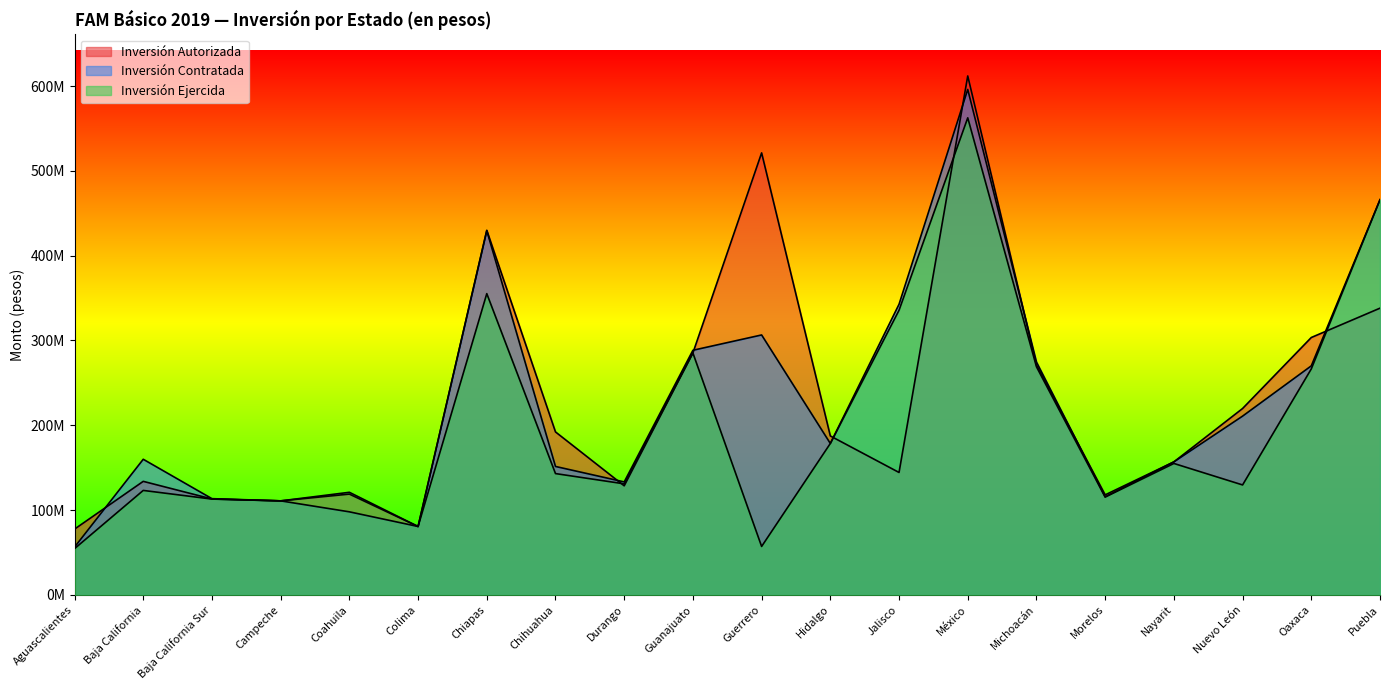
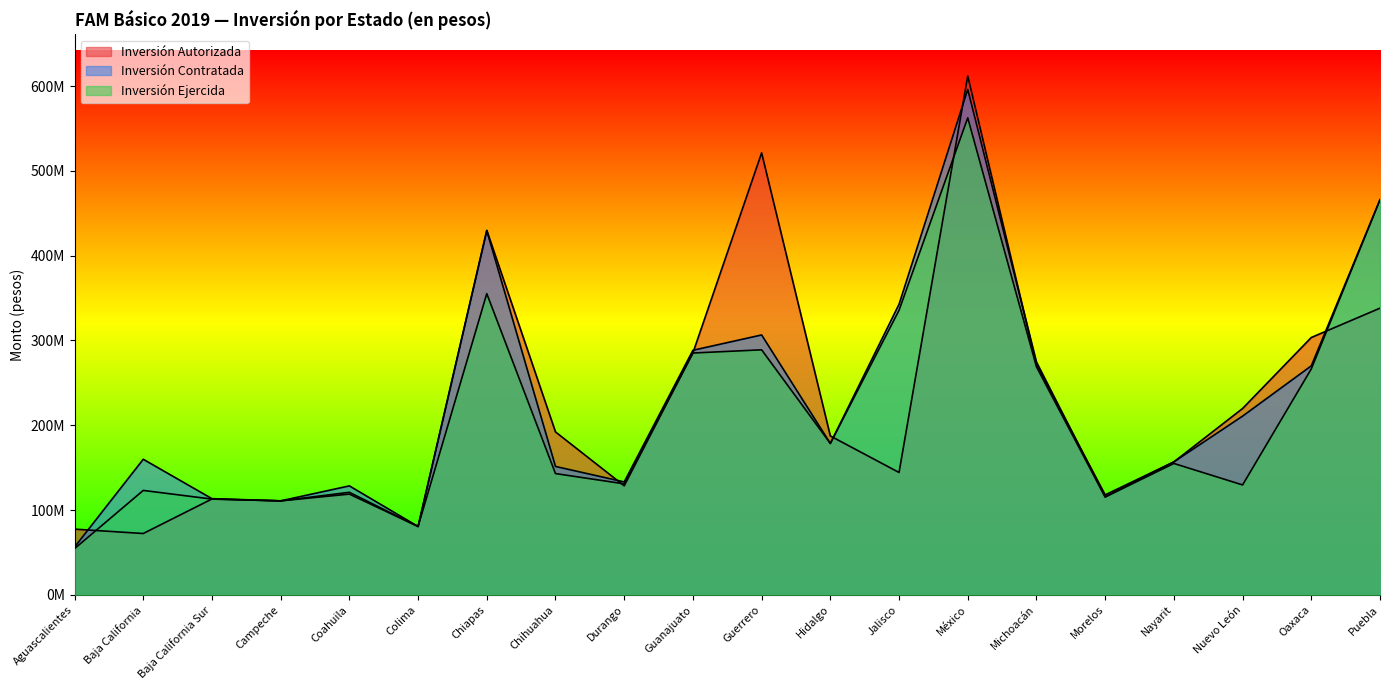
Inversión Autorizada, Baja California: 130000000 -> 70000000
Inversión Contratada, Coahuila: 100000000 -> 130000000
Inversión Ejercida, Guerrero: 60000000 -> 290000000
